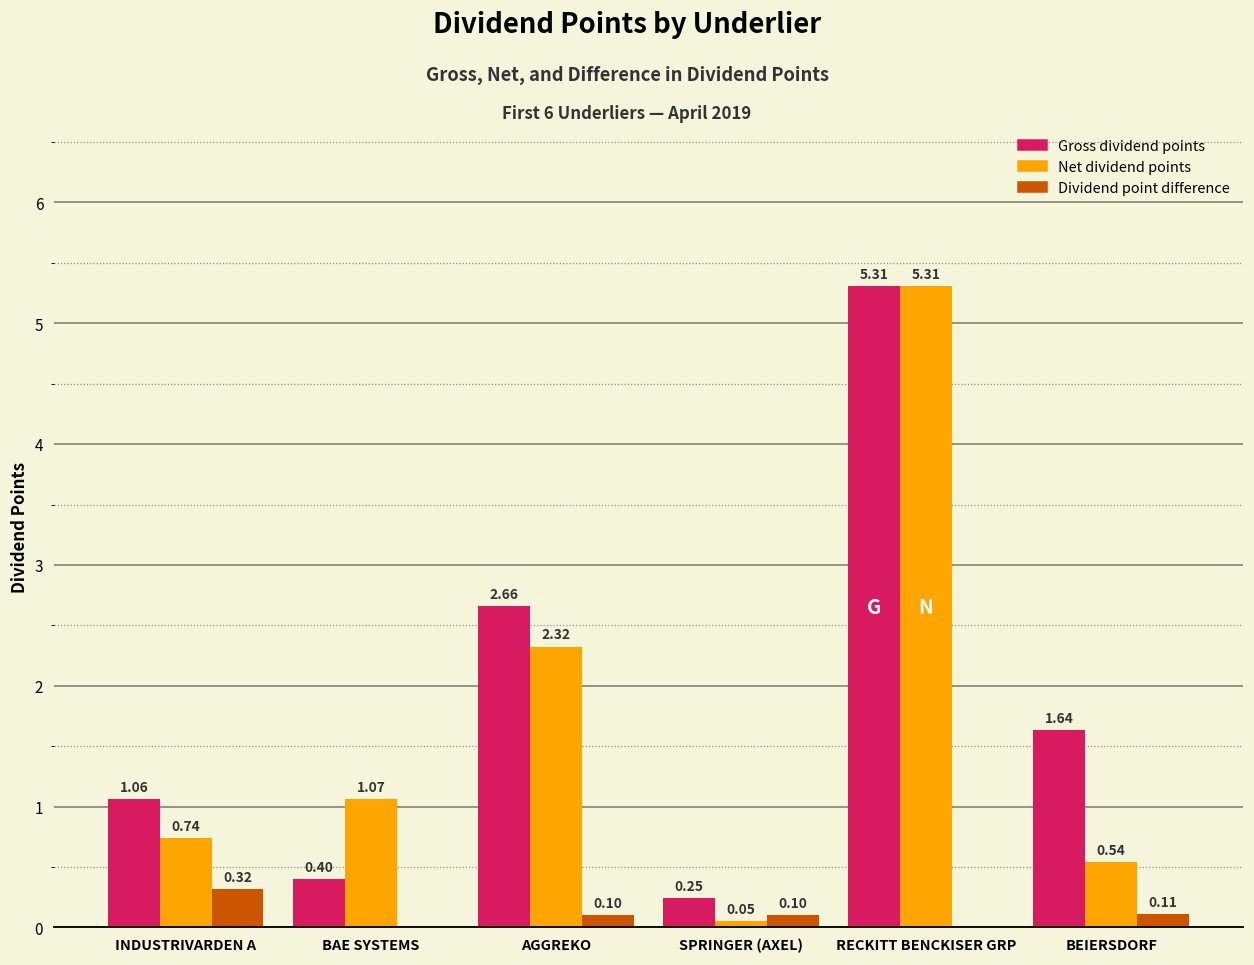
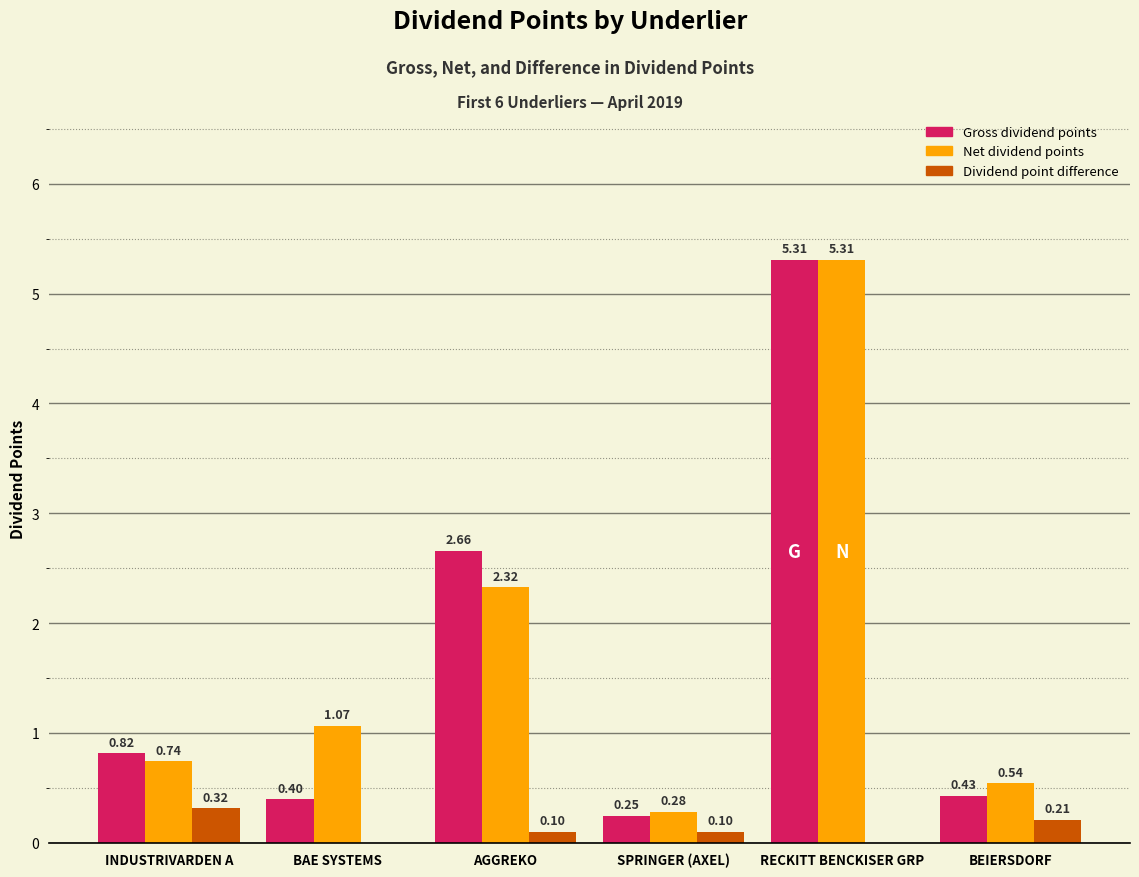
Gross dividend points, INDUSTRIVARDEN A: 1.06 -> 0.82
Net dividend points, SPRINGER (AXEL): 0.05 -> 0.28
Gross dividend points, BEIERSDORF: 1.64 -> 0.43
Dividend point difference, BEIERSDORF: 0.11 -> 0.21
